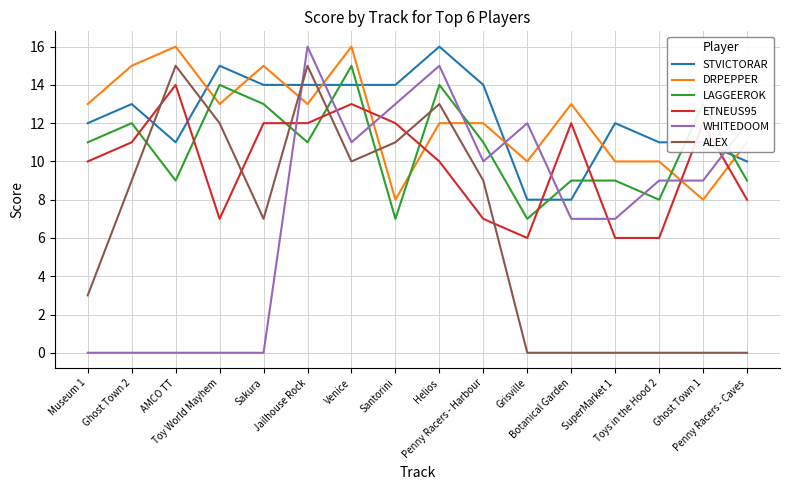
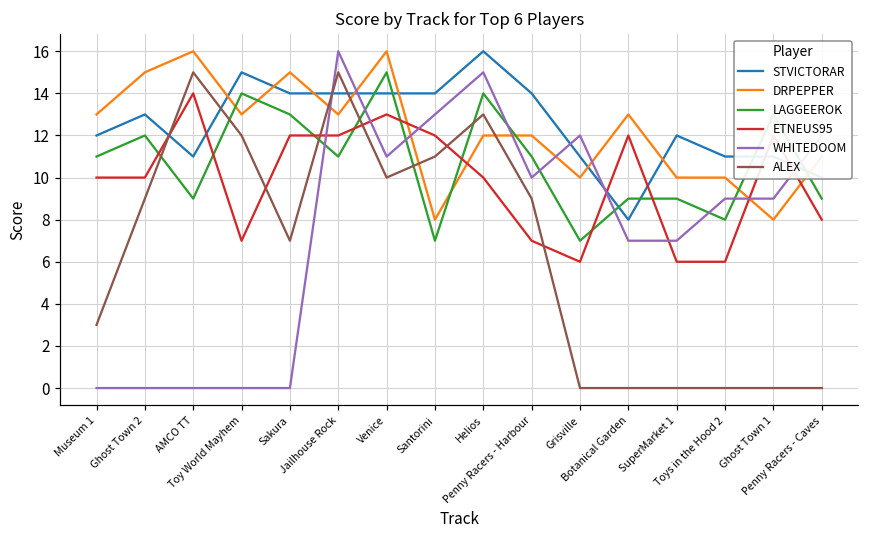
ETNEUS95, Ghost Town 2: 11 -> 10
STVICTORAR, Grisville: 8 -> 11
